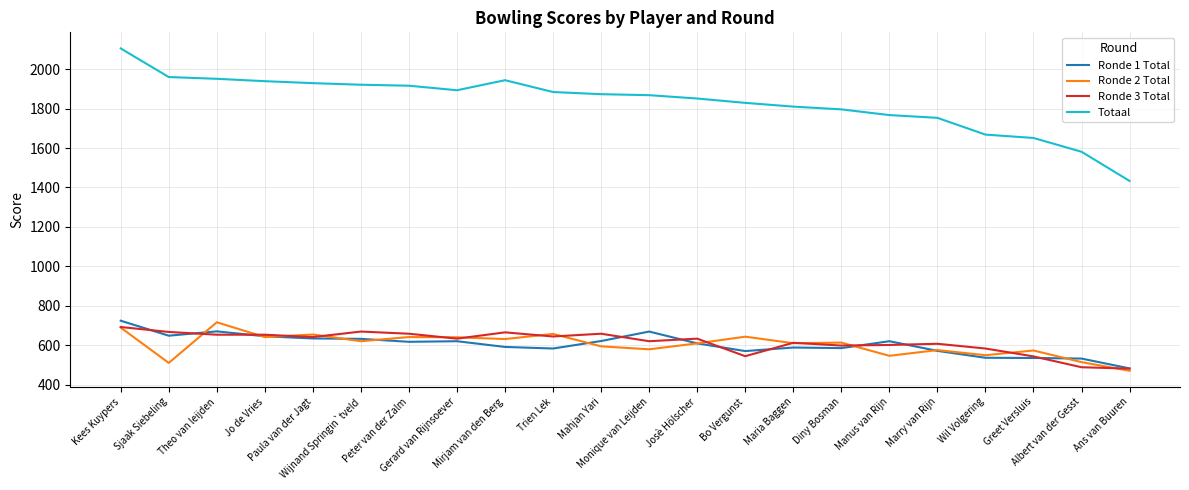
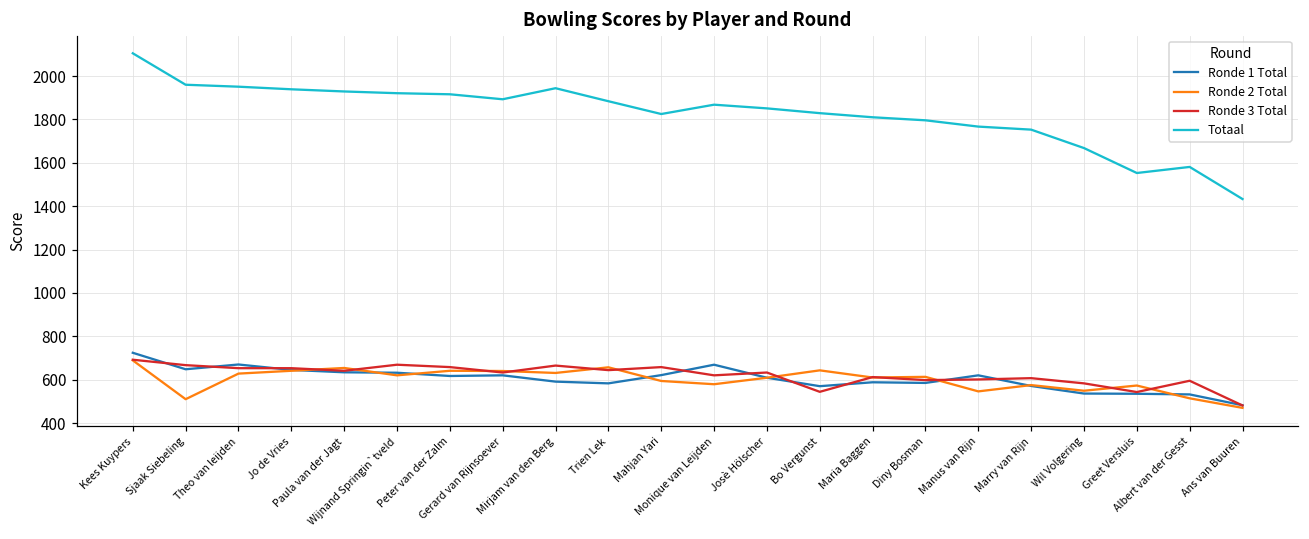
Ronde 2 Total, Theo van leijden: 720 -> 630
Totaal, Mahjan Yari: 1870 -> 1830
Totaal, Greet Versluis: 1650 -> 1550
Ronde 3 Total, Albert van der Gesst: 490 -> 600
